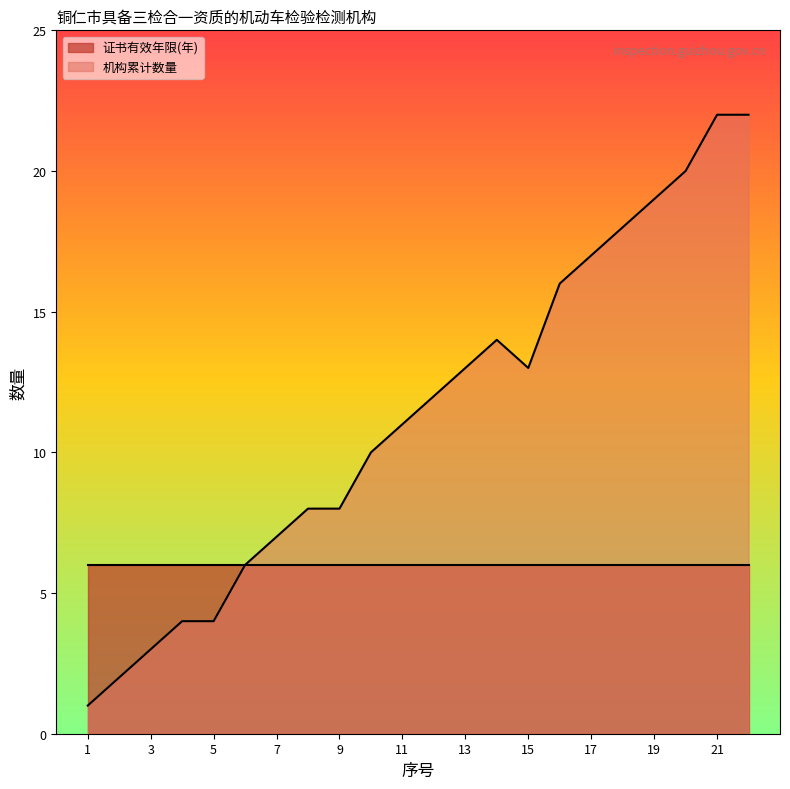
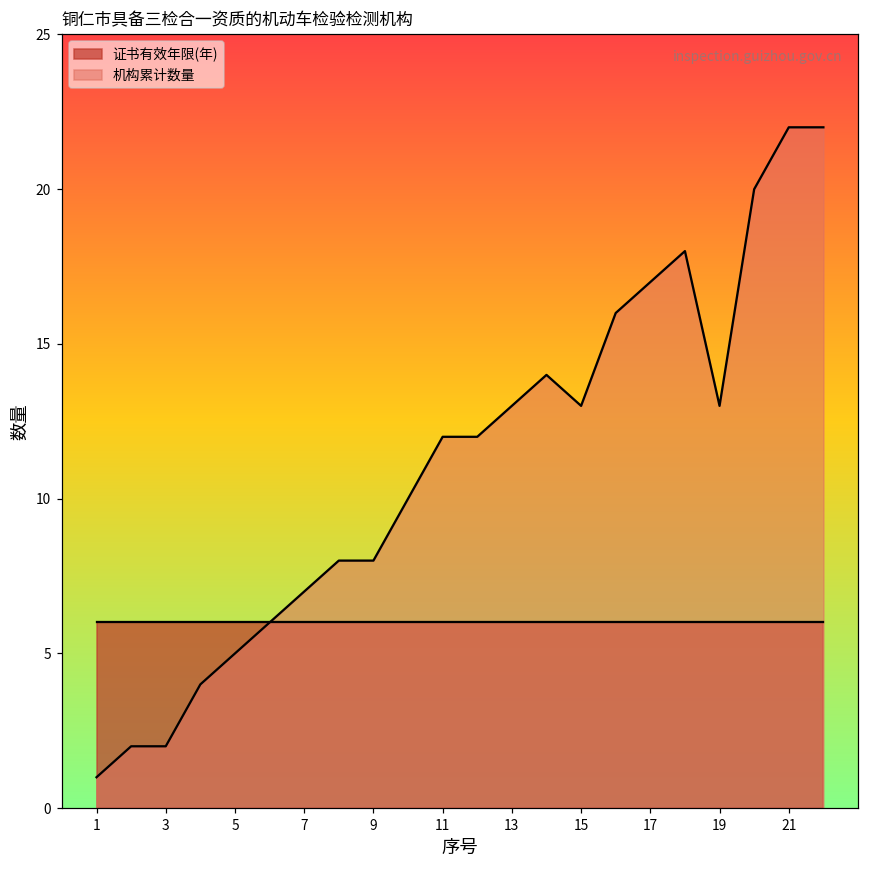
机构累计数量, 3: 3 -> 2
机构累计数量, 5: 4 -> 5
机构累计数量, 11: 11 -> 12
机构累计数量, 19: 19 -> 13
